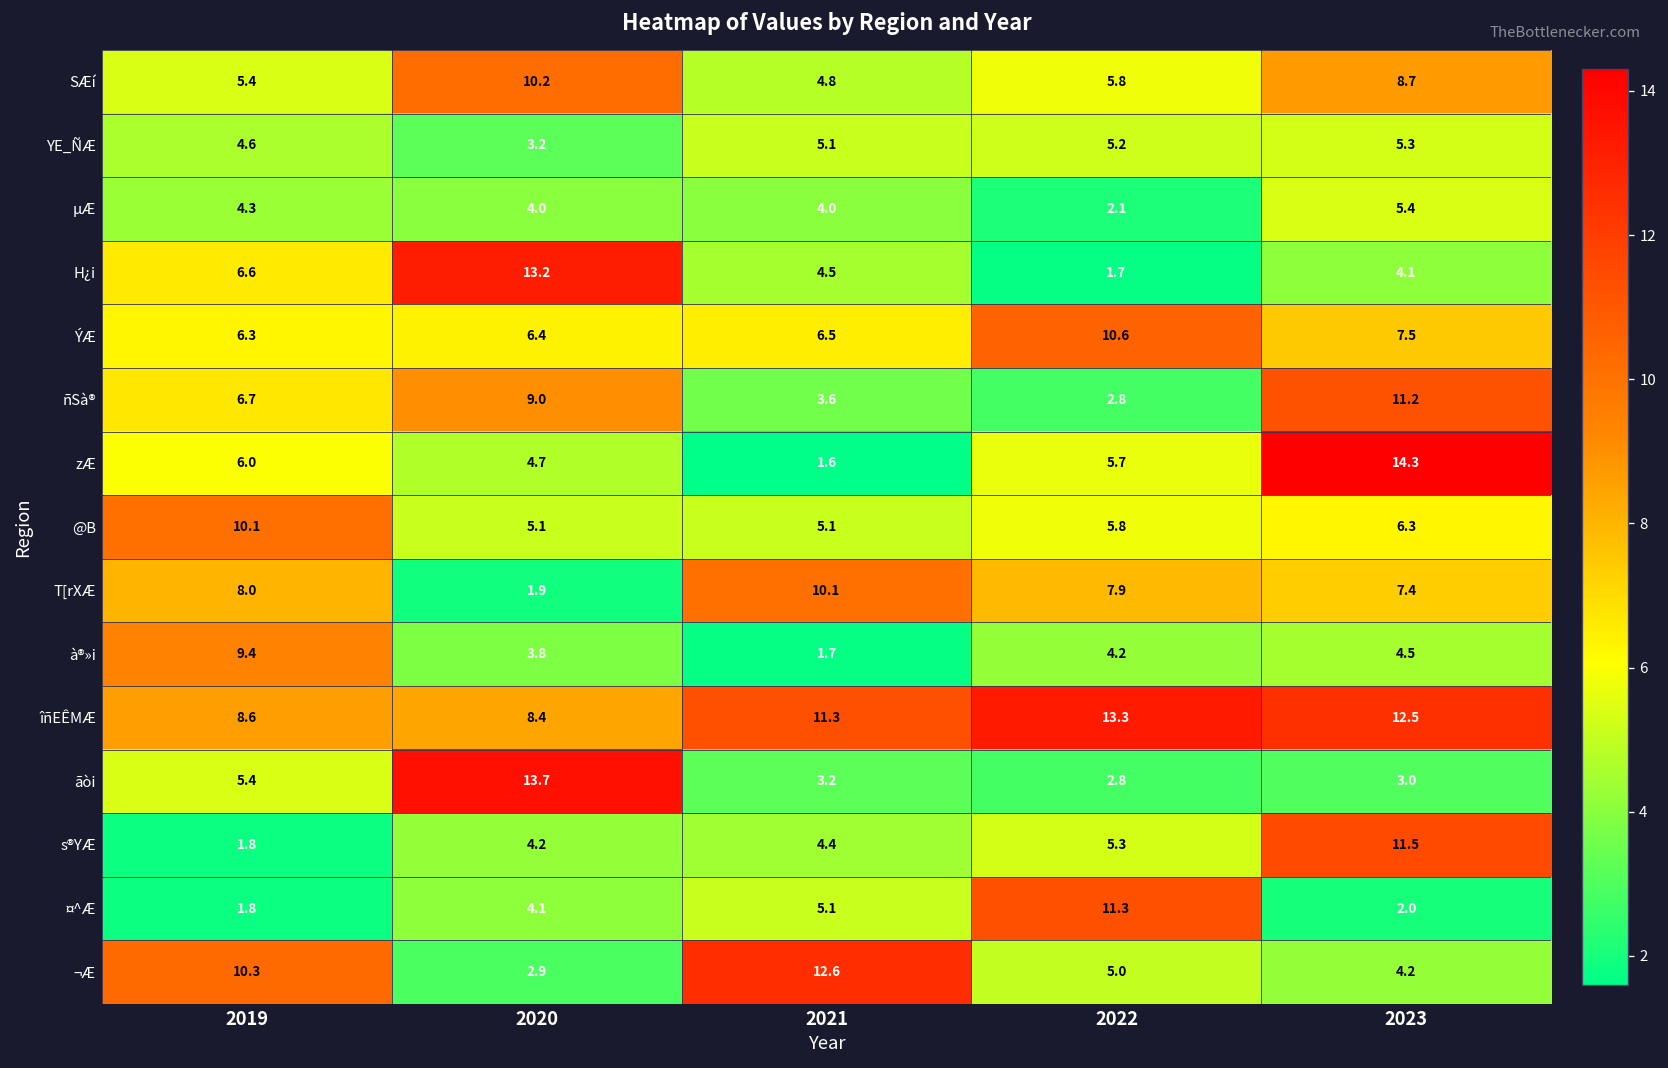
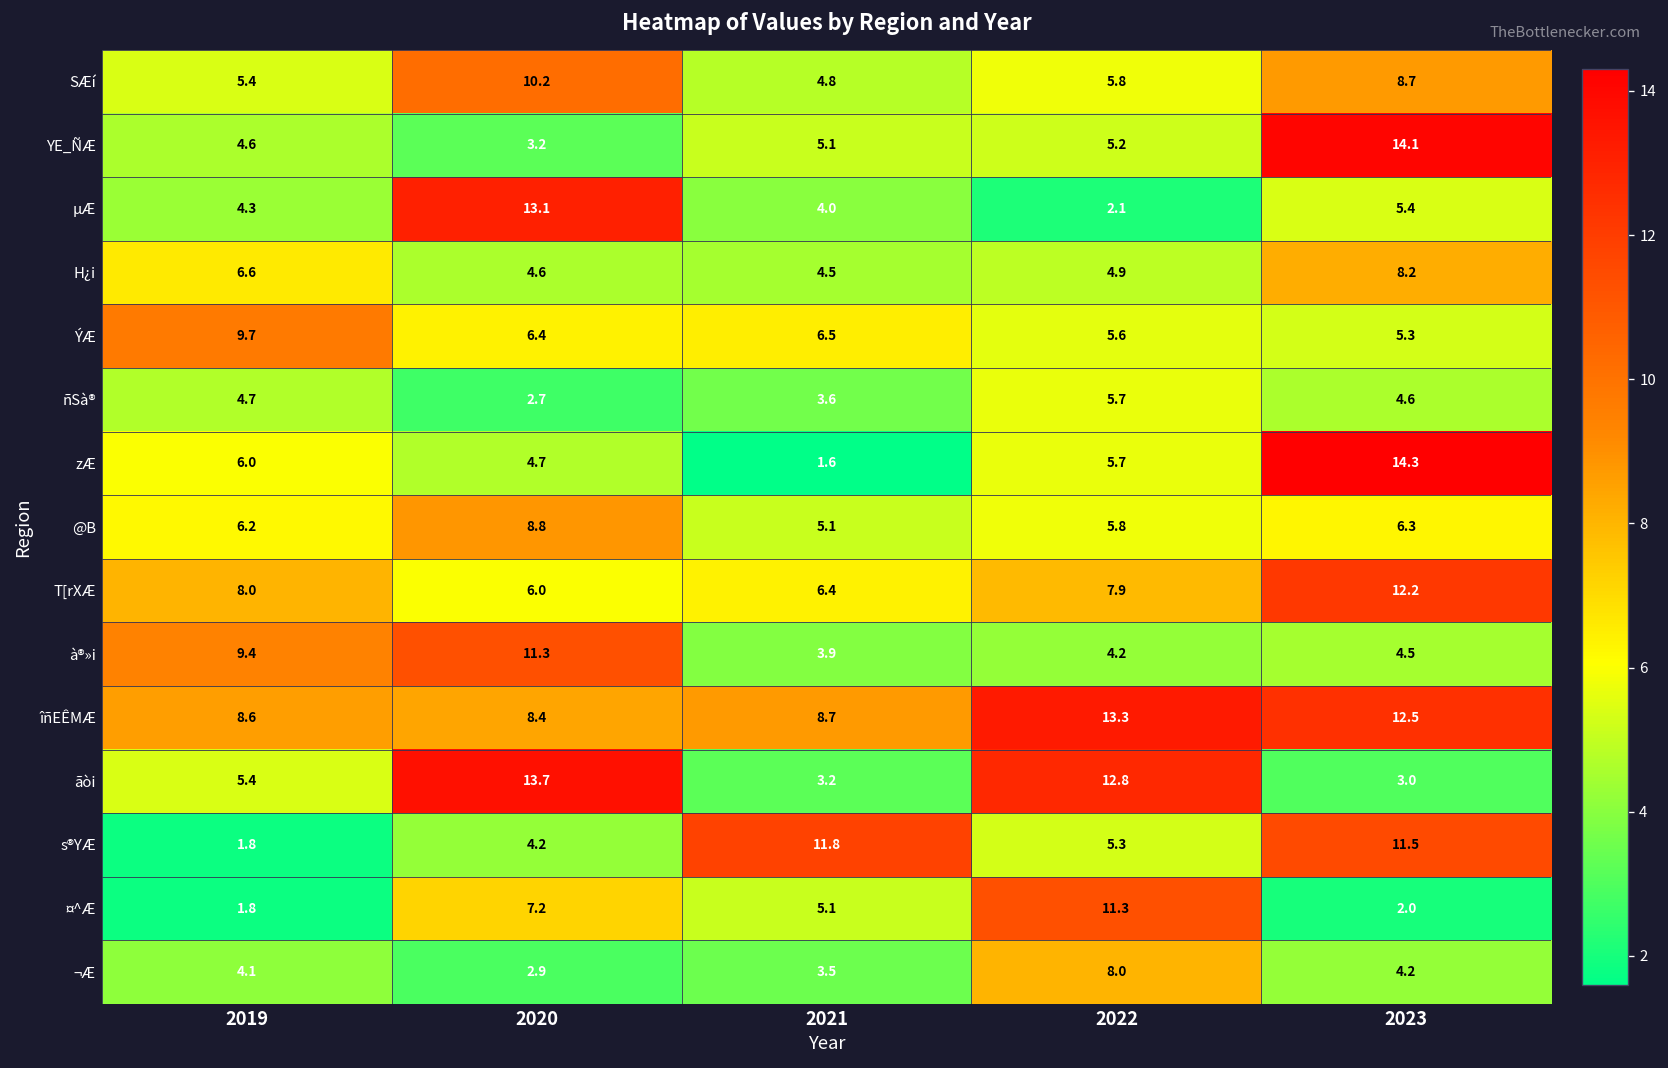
YE_ÑÆ, 2023: 5.3 -> 14.1
µÆ, 2020: 4.0 -> 13.1
H¿i, 2020: 13.2 -> 4.6
H¿i, 2022: 1.7 -> 4.9
H¿i, 2023: 4.1 -> 8.2
ÝÆ, 2019: 6.3 -> 9.7
ÝÆ, 2022: 10.6 -> 5.6
ÝÆ, 2023: 7.5 -> 5.3
ñSà®, 2019: 6.7 -> 4.7
ñSà®, 2020: 9.0 -> 2.7
ñSà®, 2022: 2.8 -> 5.7
ñSà®, 2023: 11.2 -> 4.6
@B, 2019: 10.1 -> 6.2
@B, 2020: 5.1 -> 8.8
T[rXÆ, 2020: 1.9 -> 6.0
T[rXÆ, 2021: 10.1 -> 6.4
T[rXÆ, 2023: 7.4 -> 12.2
à®»i, 2020: 3.8 -> 11.3
à®»i, 2021: 1.7 -> 3.9
îñEÊMÆ, 2021: 11.3 -> 8.7
ãòi, 2022: 2.8 -> 12.8
s®YÆ, 2021: 4.4 -> 11.8
¤^Æ, 2020: 4.1 -> 7.2
¬Æ, 2019: 10.3 -> 4.1
¬Æ, 2021: 12.6 -> 3.5
¬Æ, 2022: 5.0 -> 8.0
